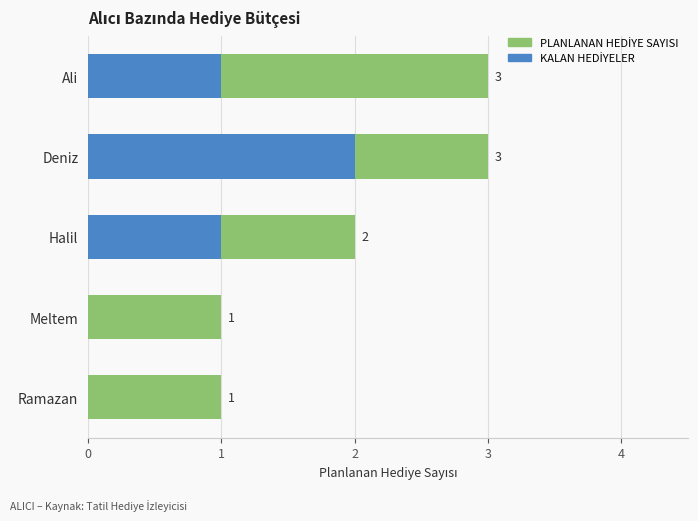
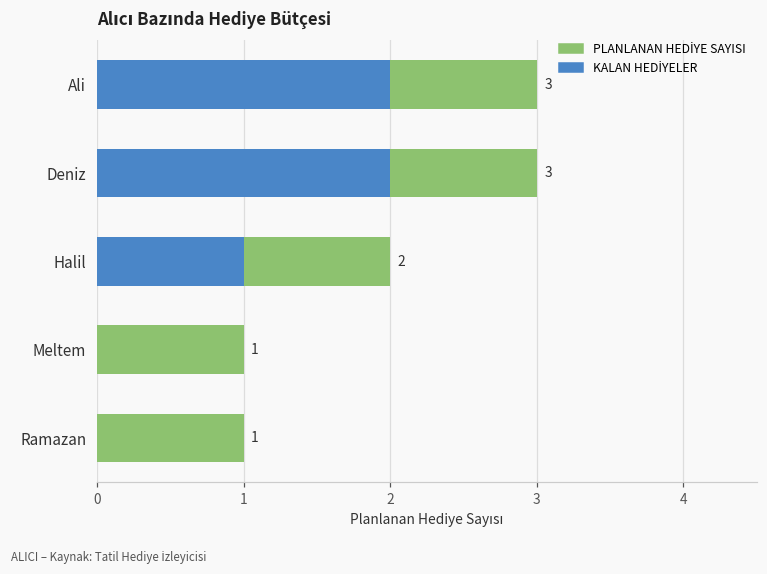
KALAN HEDİYELER, Ali: 1 -> 2
